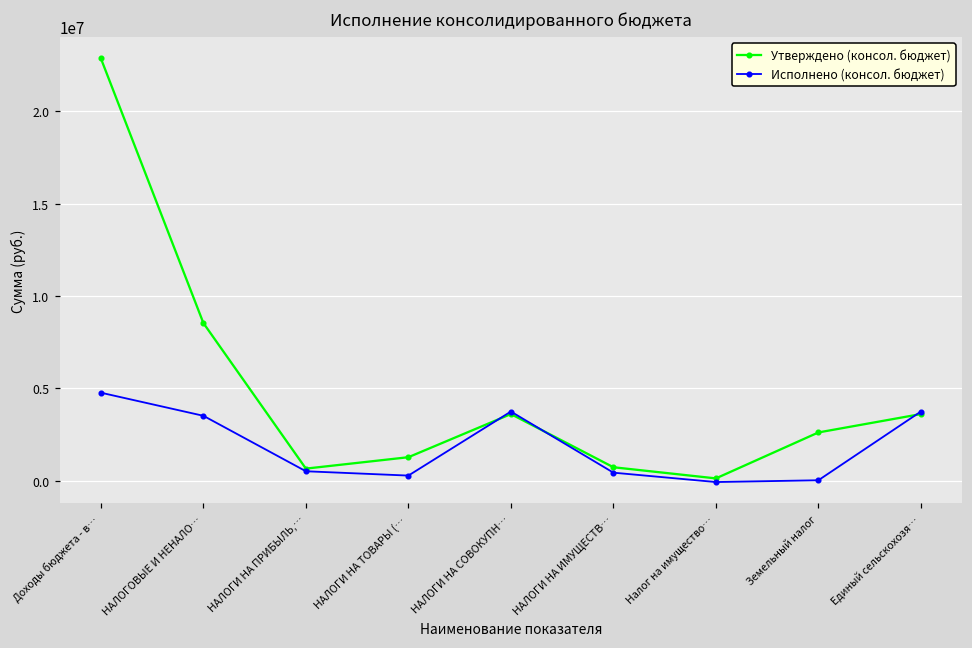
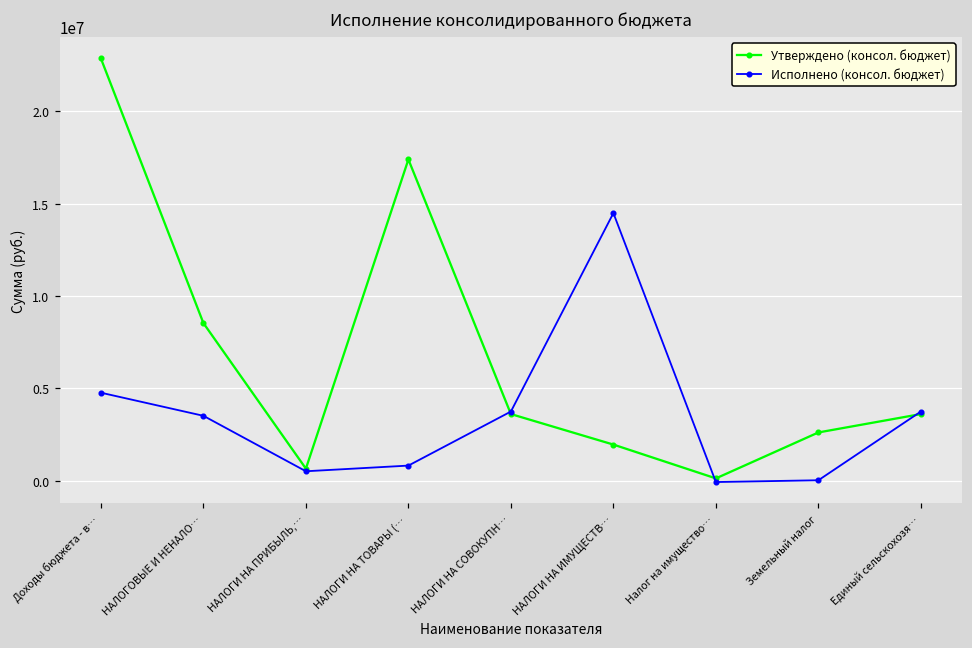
Утверждено (консол. бюджет), НАЛОГИ НА ТОВАРЫ (…: 1300000 -> 17400000
Исполнено (консол. бюджет), НАЛОГИ НА ТОВАРЫ (…: 300000 -> 800000
Утверждено (консол. бюджет), НАЛОГИ НА ИМУЩЕСТВ…: 700000 -> 2000000
Исполнено (консол. бюджет), НАЛОГИ НА ИМУЩЕСТВ…: 400000 -> 14500000
